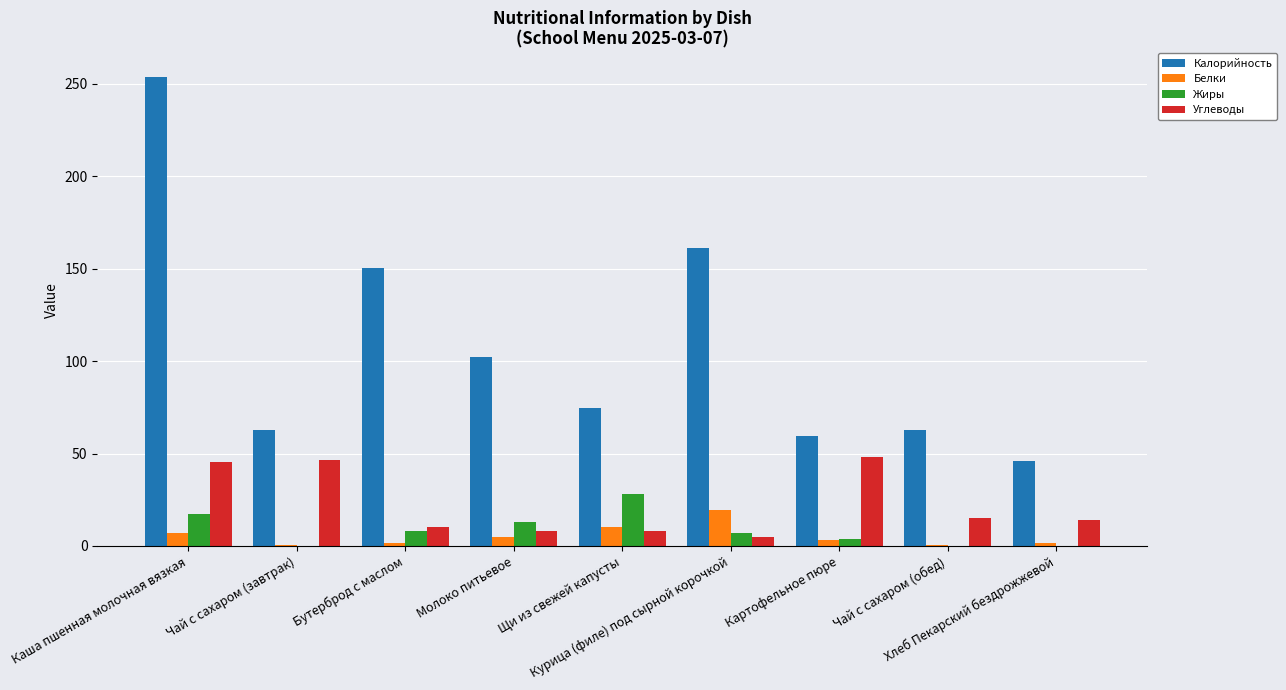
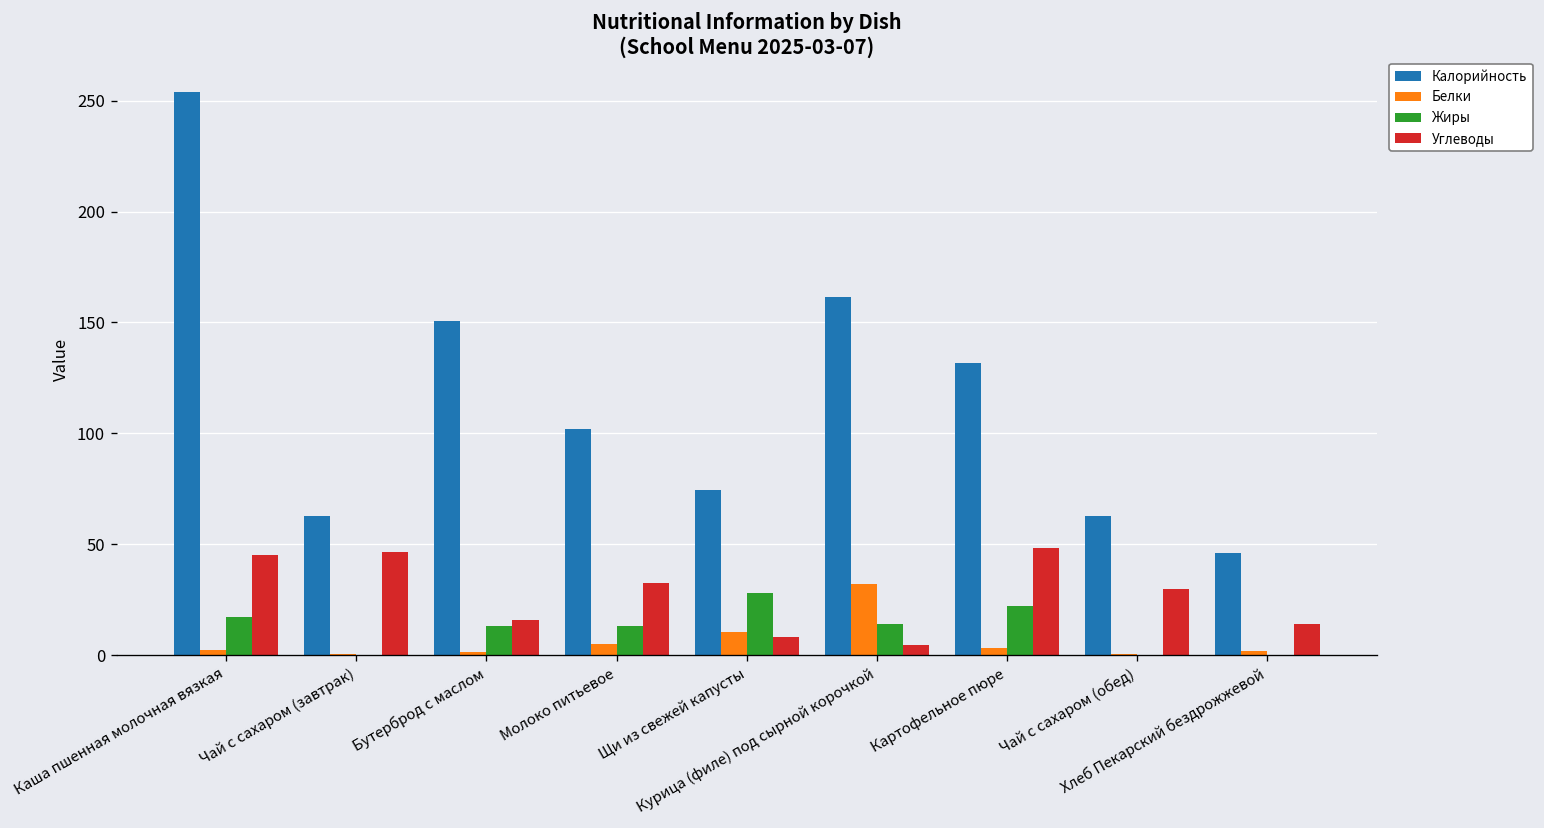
Белки, Каша пшенная молочная вязкая: 7 -> 2
Жиры, Бутерброд с маслом: 8 -> 13
Углеводы, Бутерброд с маслом: 10 -> 16
Углеводы, Молоко питьевое: 8 -> 33
Белки, Курица (филе) под сырной корочкой: 20 -> 32
Жиры, Курица (филе) под сырной корочкой: 7 -> 14
Калорийность, Картофельное пюре: 59 -> 132
Жиры, Картофельное пюре: 4 -> 22
Углеводы, Чай с сахаром (обед): 15 -> 30
